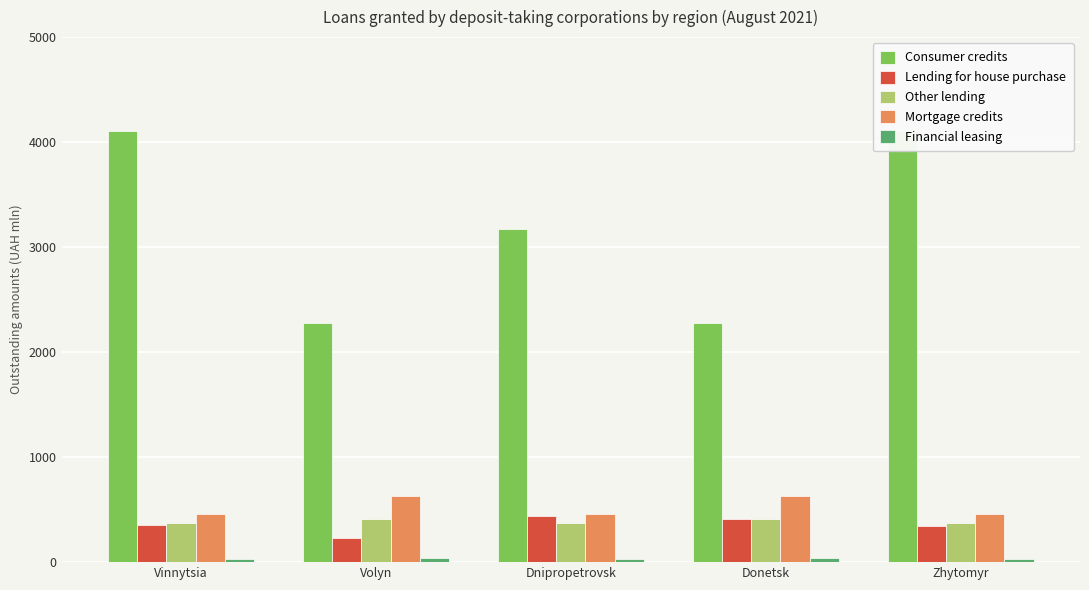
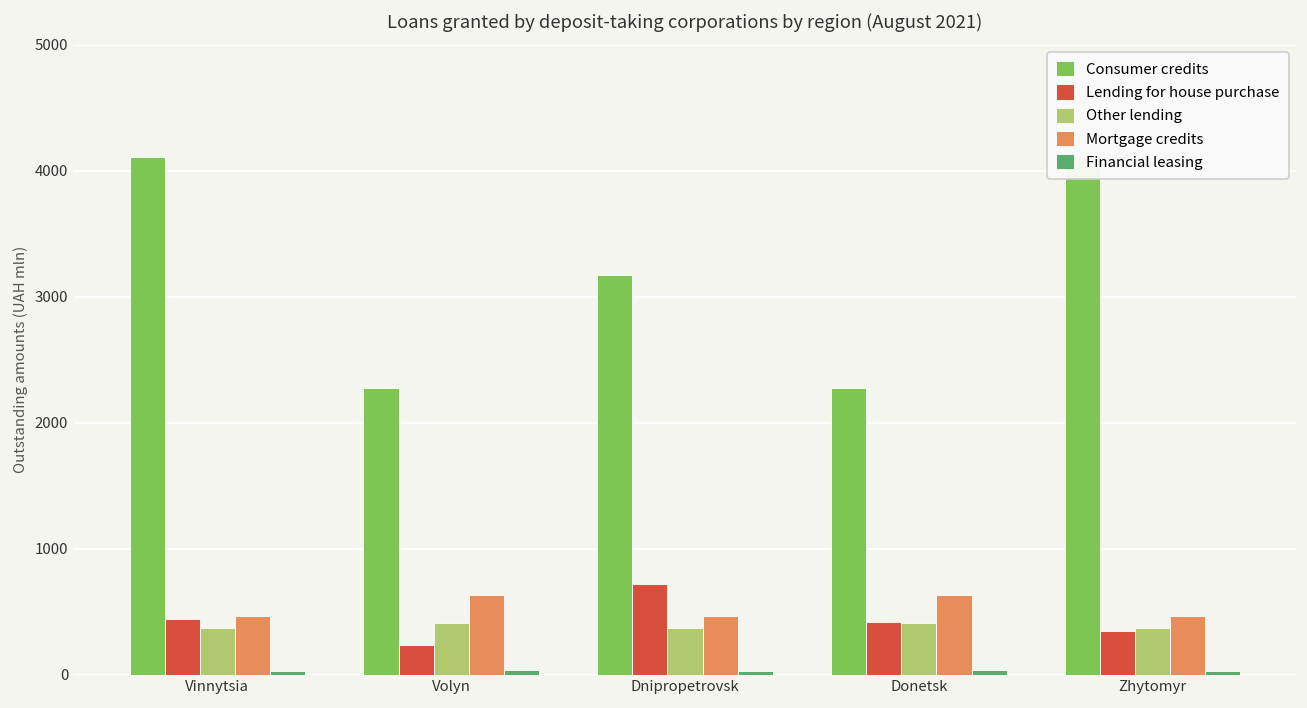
Lending for house purchase, Vinnytsia: 350 -> 440
Lending for house purchase, Dnipropetrovsk: 440 -> 720
